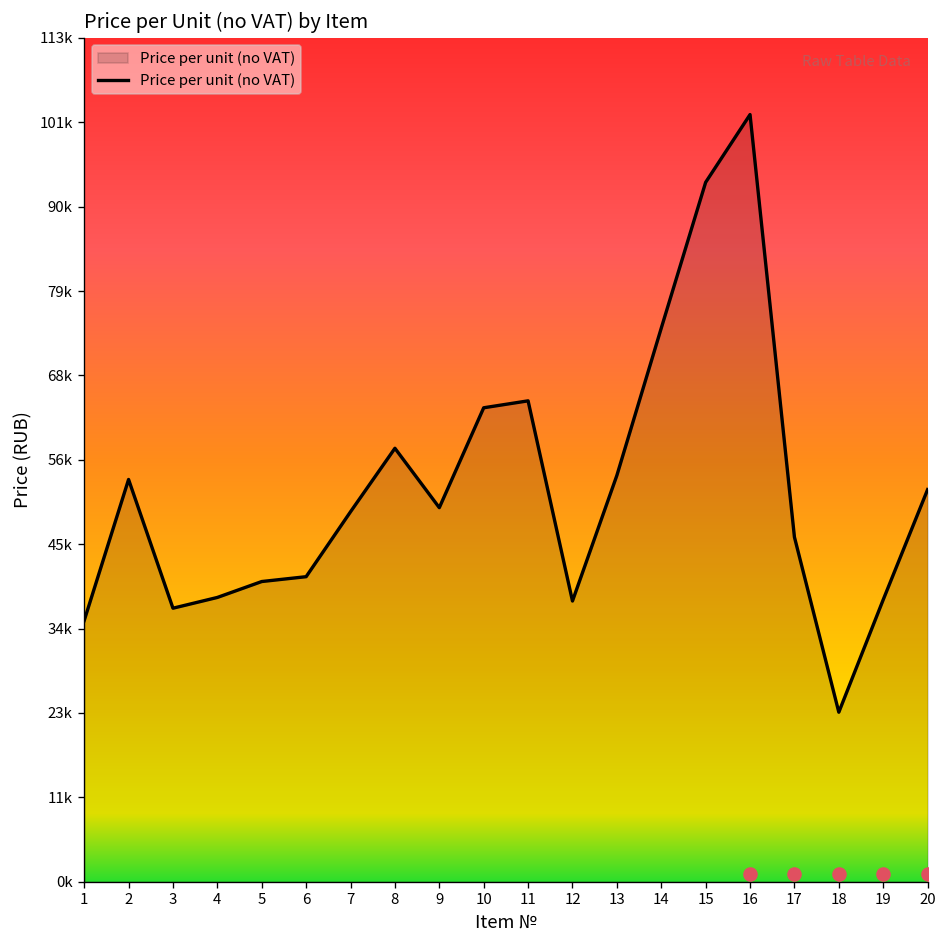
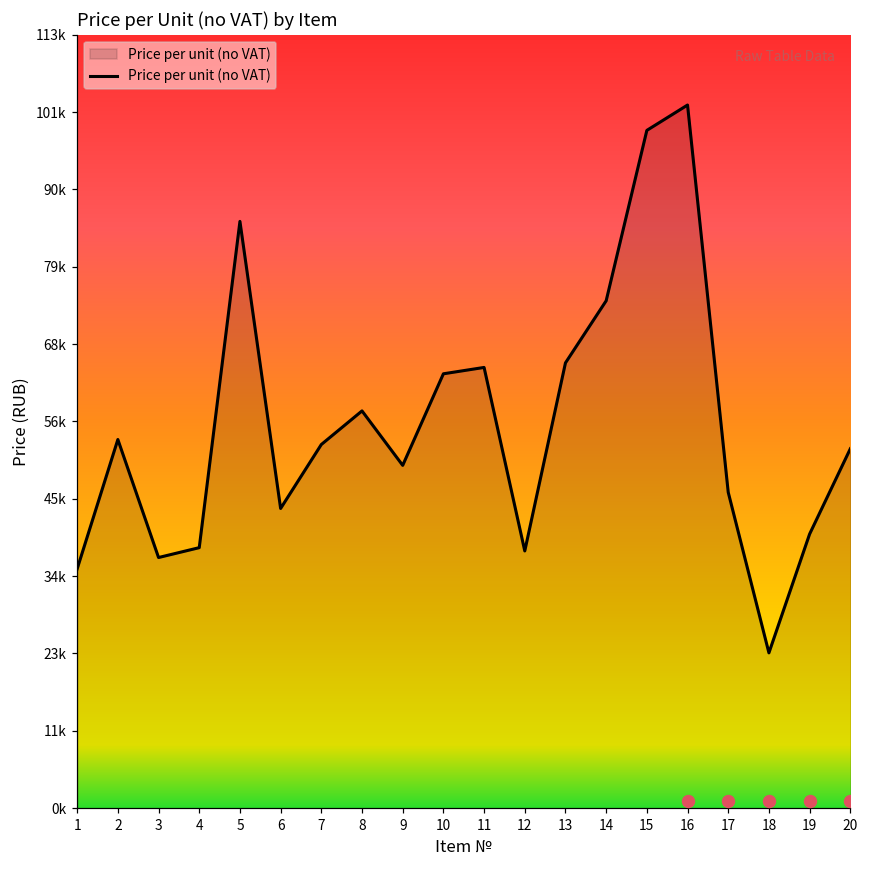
Price per unit (no VAT), 5: 40000 -> 85000
Price per unit (no VAT), 6: 41000 -> 44000
Price per unit (no VAT), 7: 49000 -> 53000
Price per unit (no VAT), 13: 54000 -> 65000
Price per unit (no VAT), 15: 93000 -> 99000
Price per unit (no VAT), 19: 38000 -> 40000
